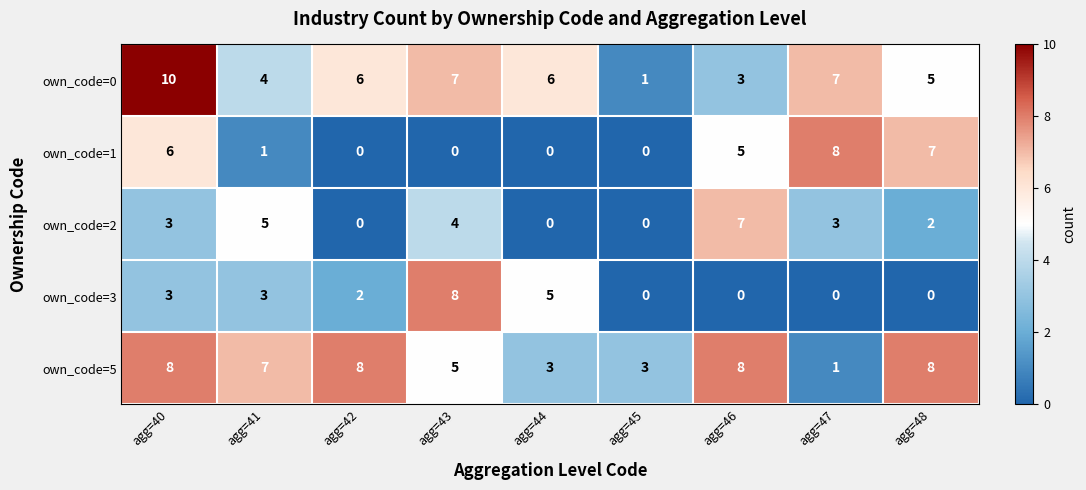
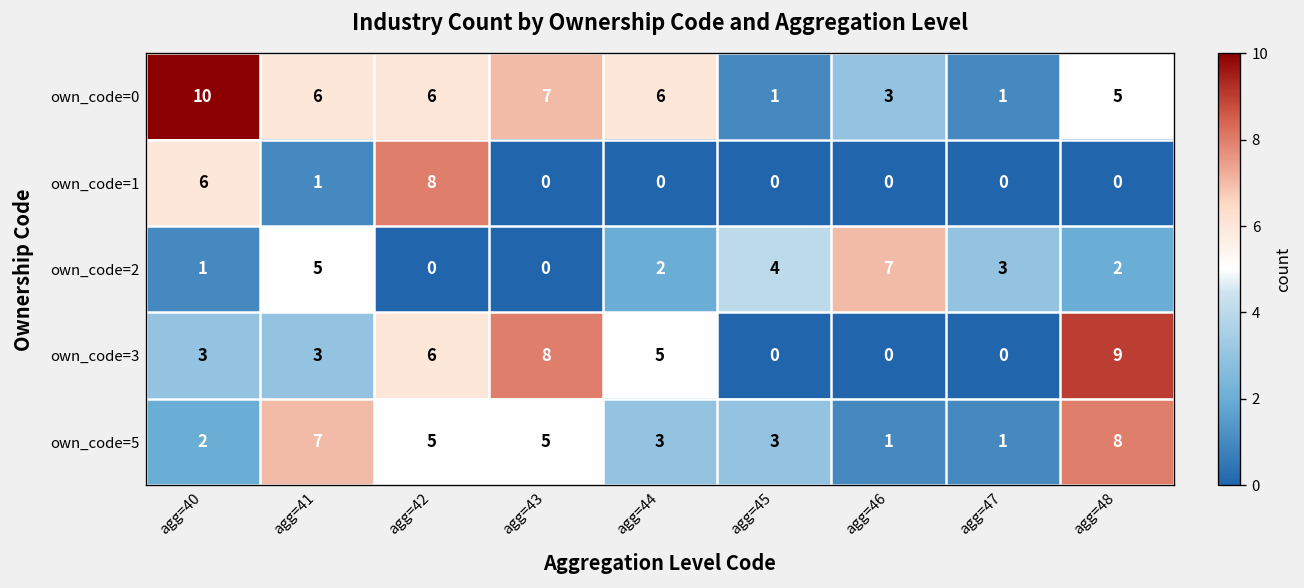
own_code=0, agg=41: 4 -> 6
own_code=0, agg=47: 7 -> 1
own_code=1, agg=42: 0 -> 8
own_code=1, agg=46: 5 -> 0
own_code=1, agg=47: 8 -> 0
own_code=1, agg=48: 7 -> 0
own_code=2, agg=40: 3 -> 1
own_code=2, agg=43: 4 -> 0
own_code=2, agg=44: 0 -> 2
own_code=2, agg=45: 0 -> 4
own_code=3, agg=42: 2 -> 6
own_code=3, agg=48: 0 -> 9
own_code=5, agg=40: 8 -> 2
own_code=5, agg=42: 8 -> 5
own_code=5, agg=46: 8 -> 1
